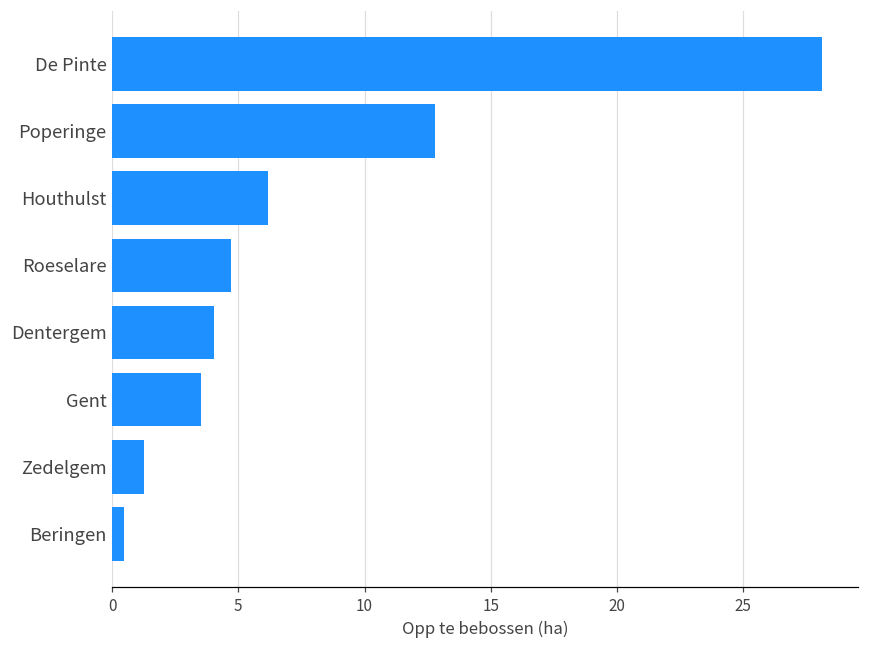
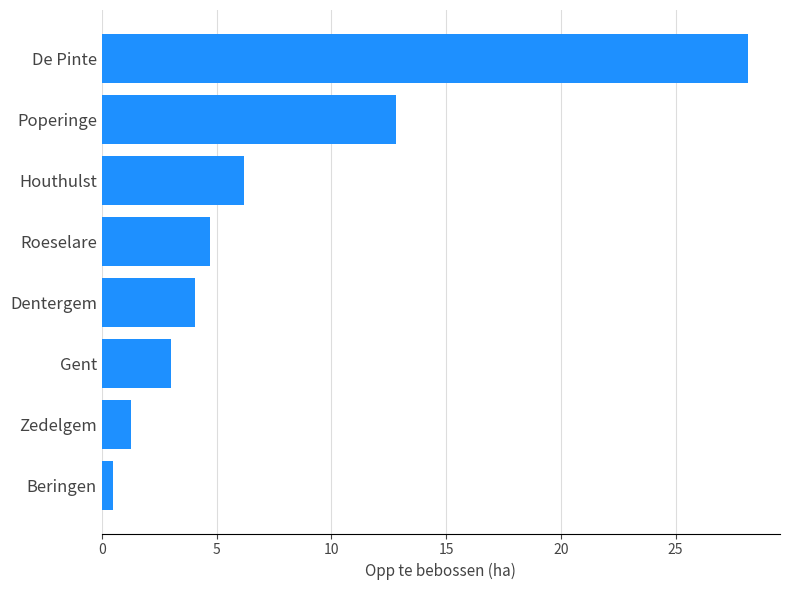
Gent: 3.5 -> 3.0
